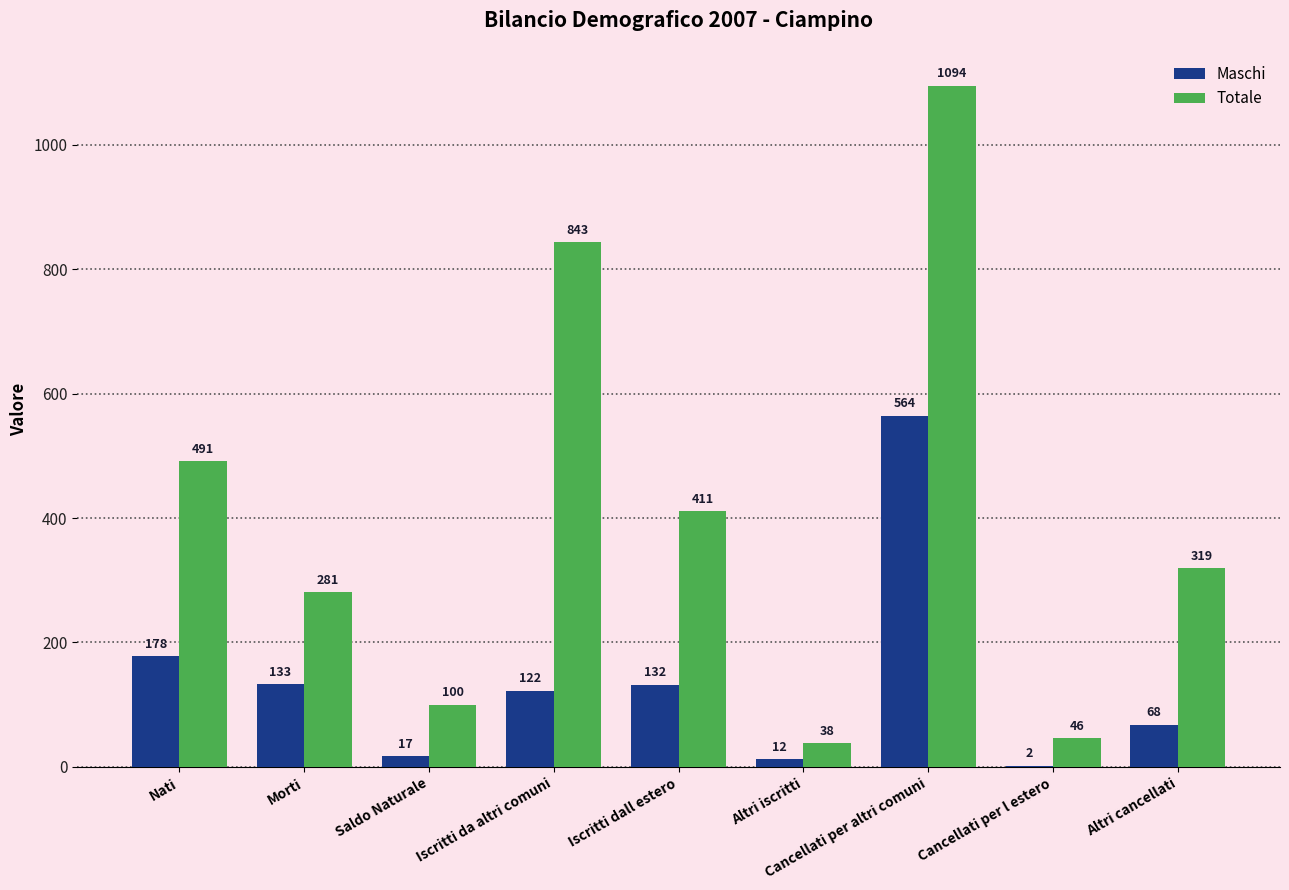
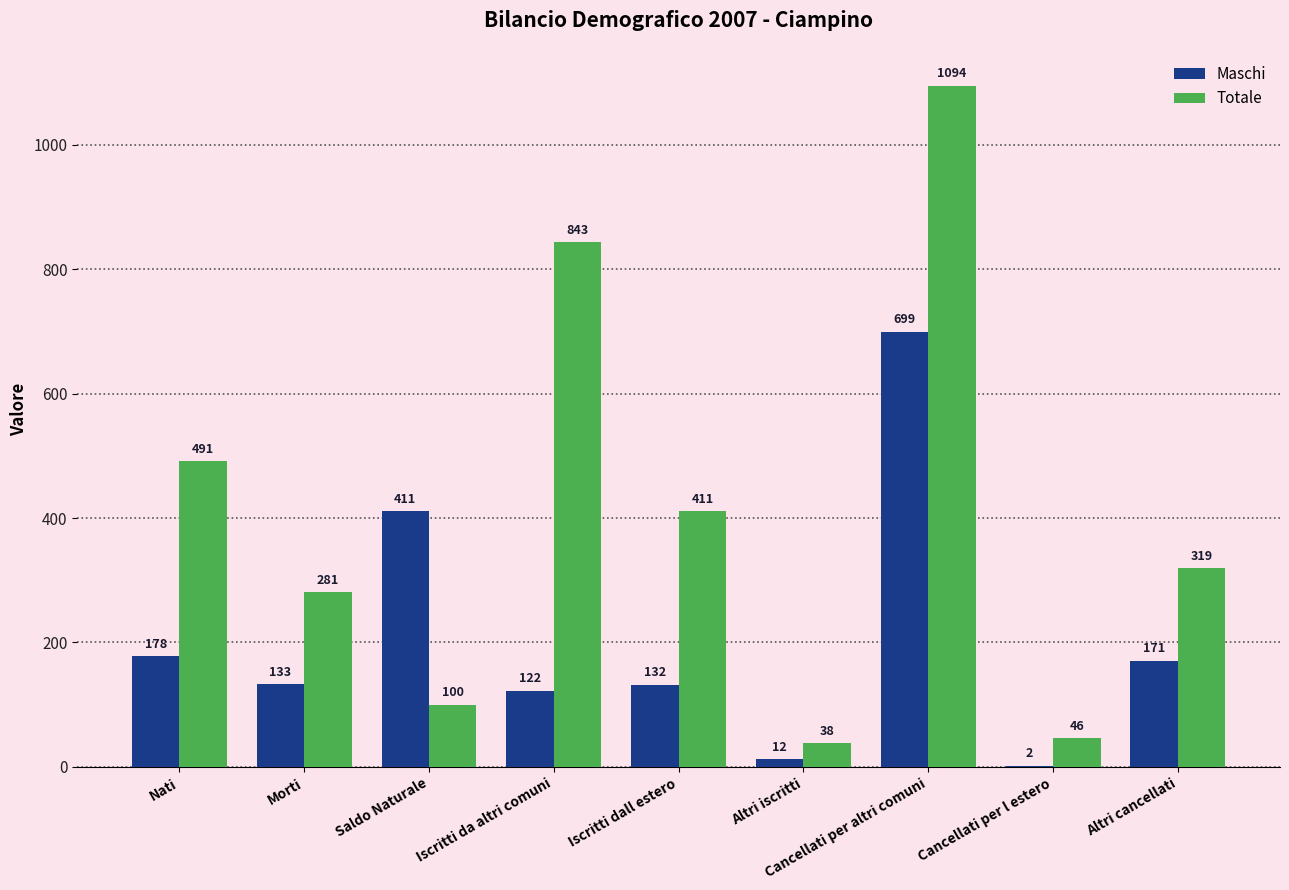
Maschi, Saldo Naturale: 17 -> 411
Maschi, Cancellati per altri comuni: 564 -> 699
Maschi, Altri cancellati: 68 -> 171
